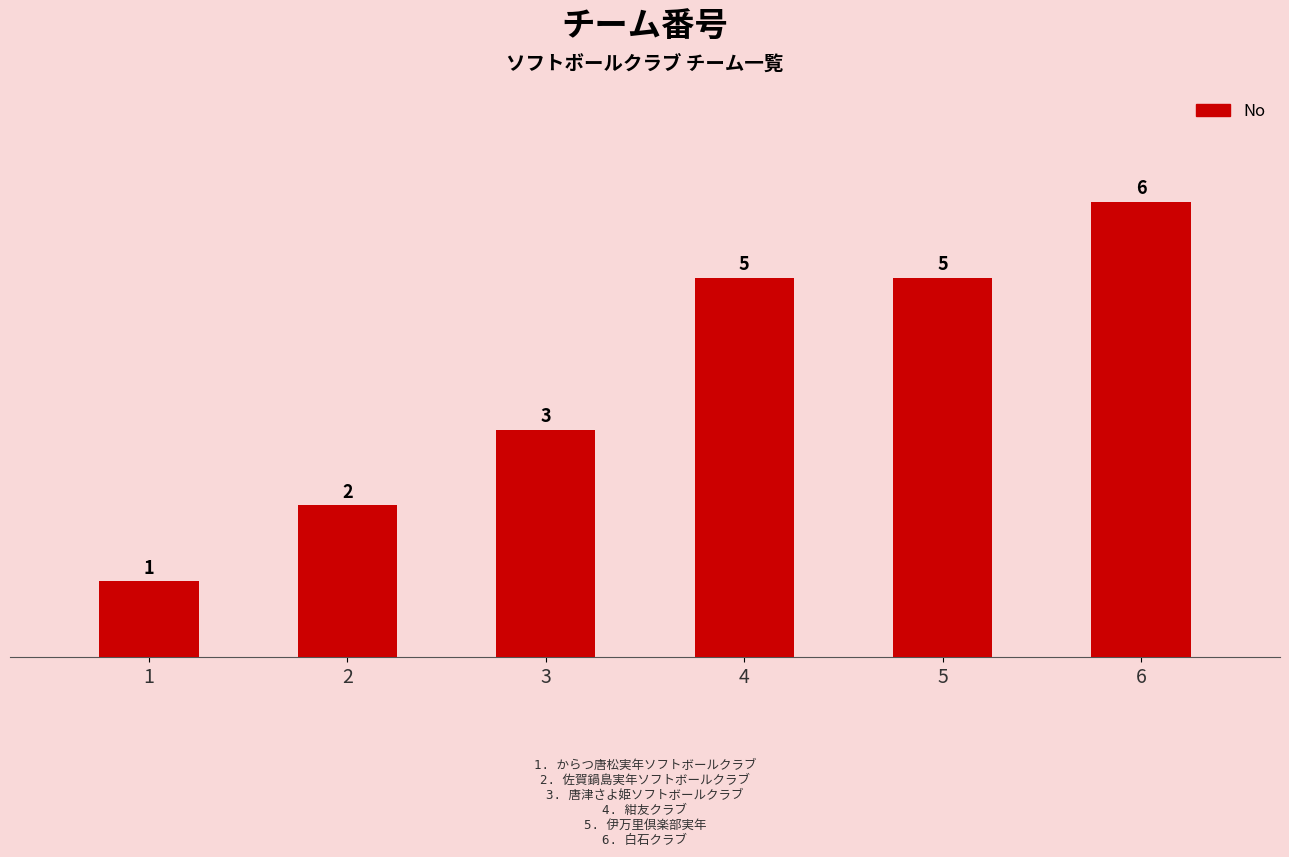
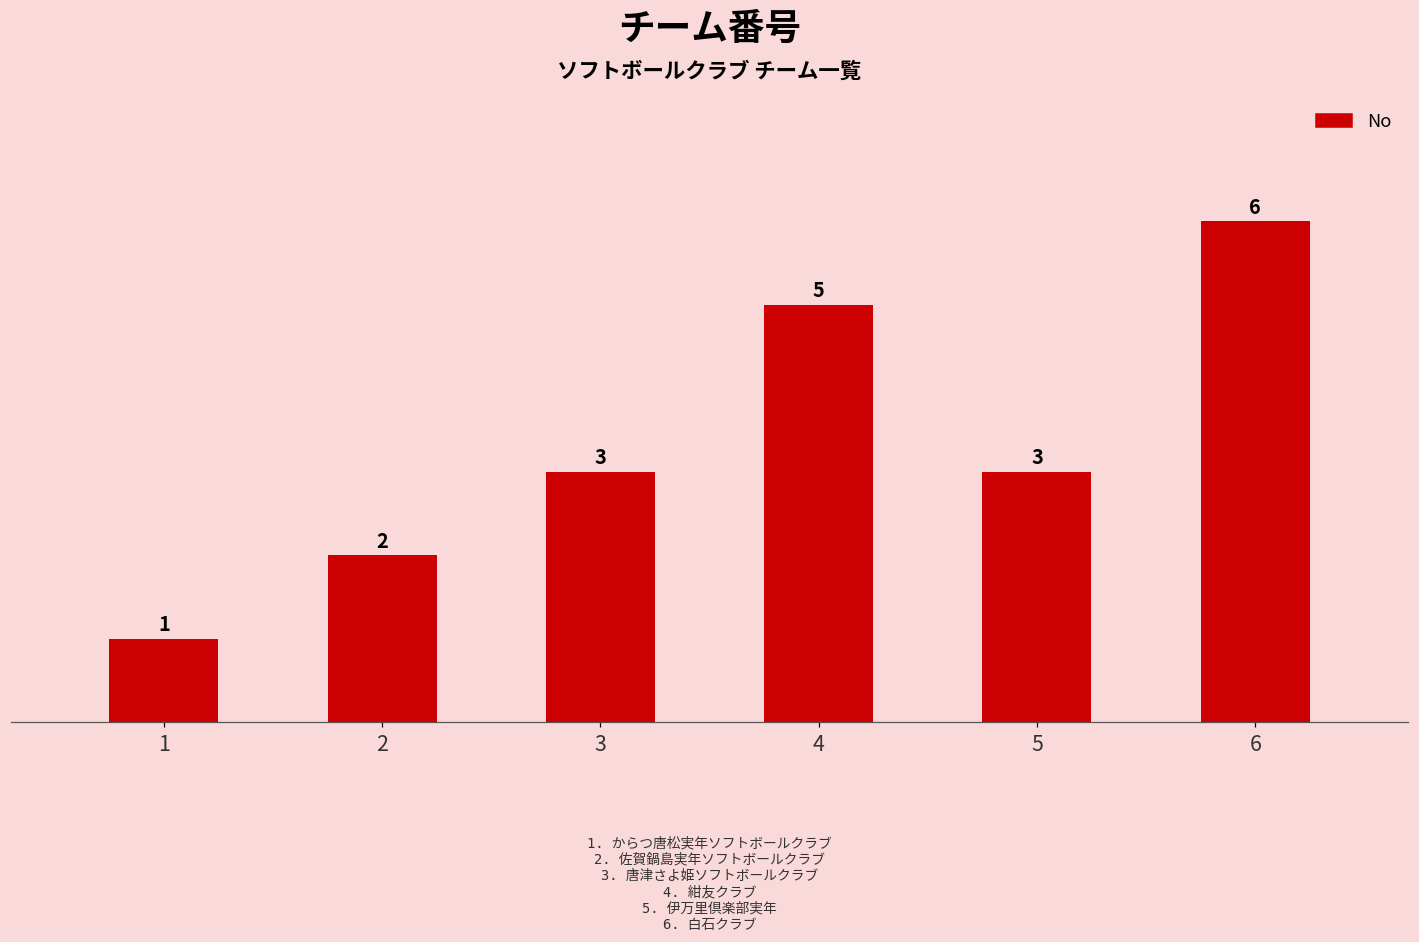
5: 5 -> 3
